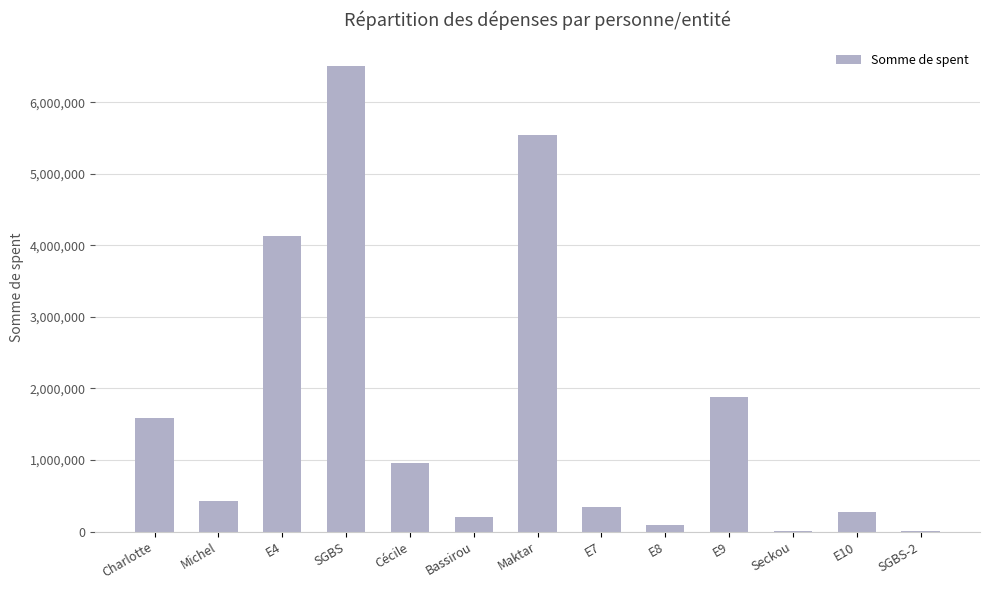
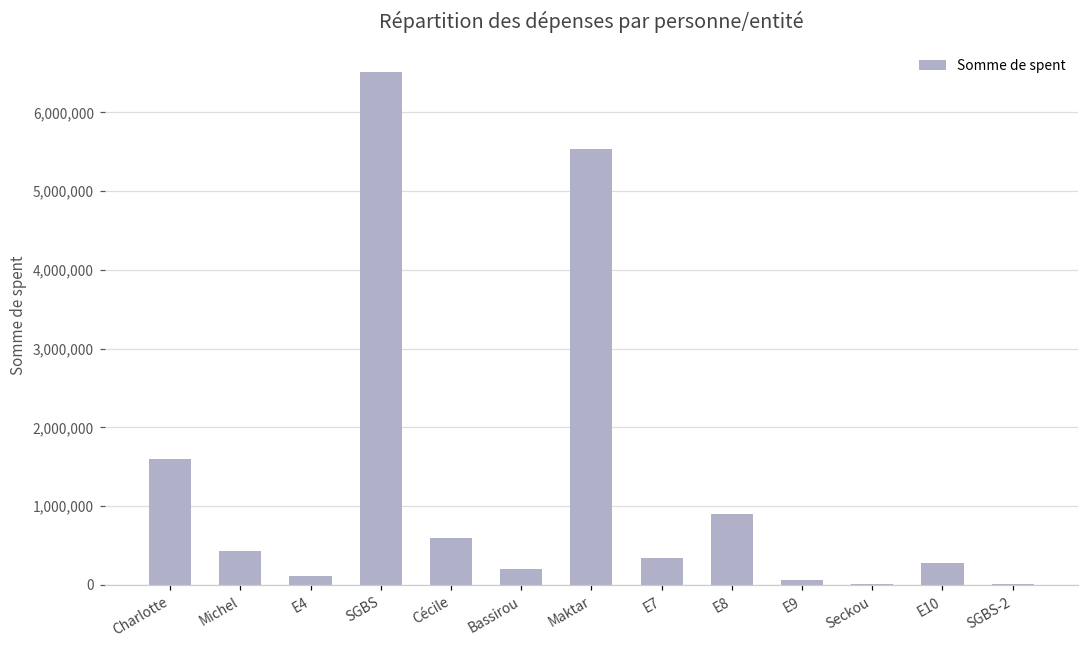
E4: 4,100,000 -> 100,000
Cécile: 1,000,000 -> 600,000
E8: 100,000 -> 900,000
E9: 1,900,000 -> 100,000
